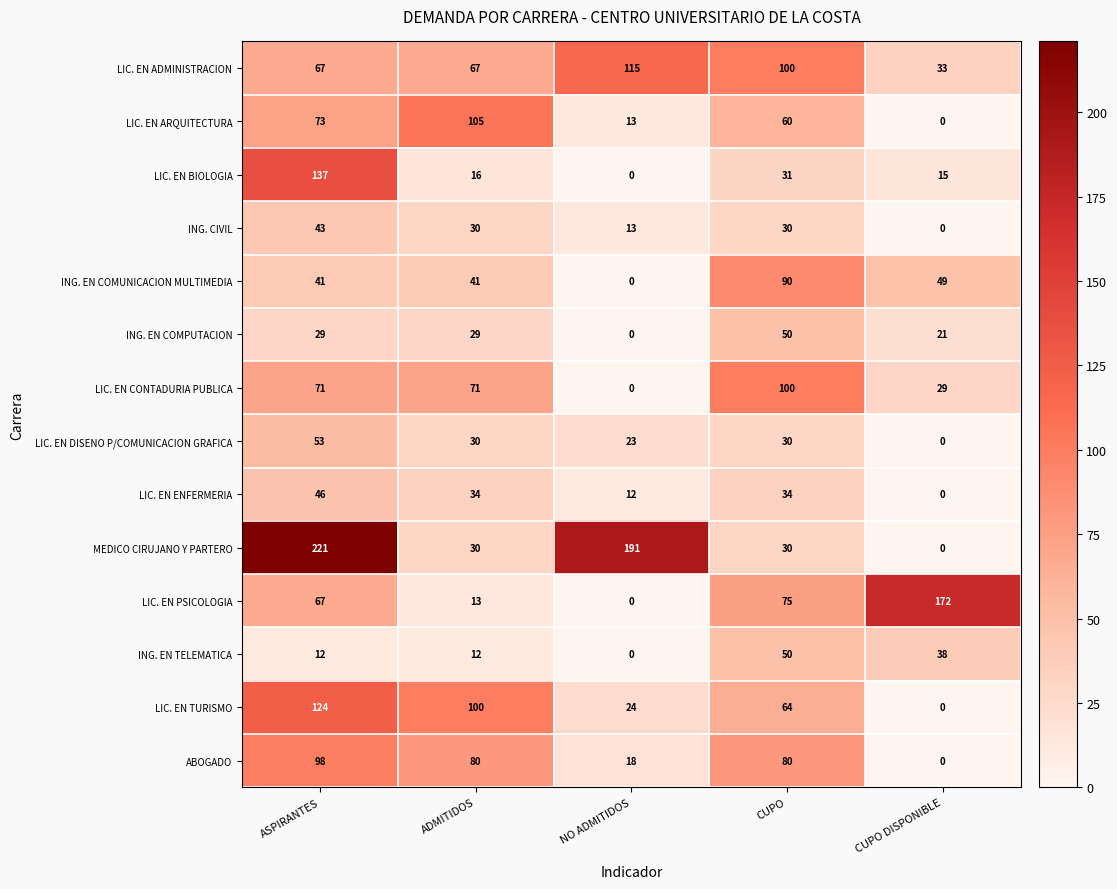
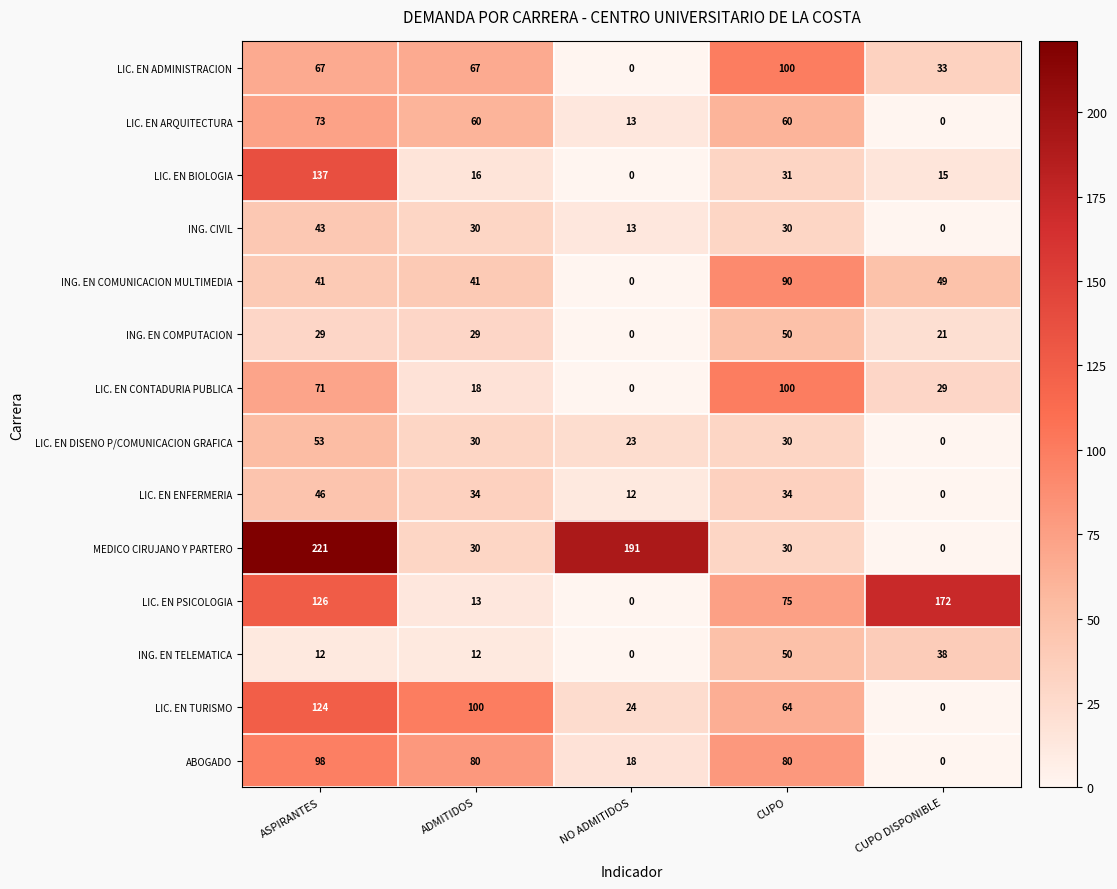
LIC. EN ADMINISTRACION, NO ADMITIDOS: 115 -> 0
LIC. EN ARQUITECTURA, ADMITIDOS: 105 -> 60
LIC. EN CONTADURIA PUBLICA, ADMITIDOS: 71 -> 18
LIC. EN PSICOLOGIA, ASPIRANTES: 67 -> 126
